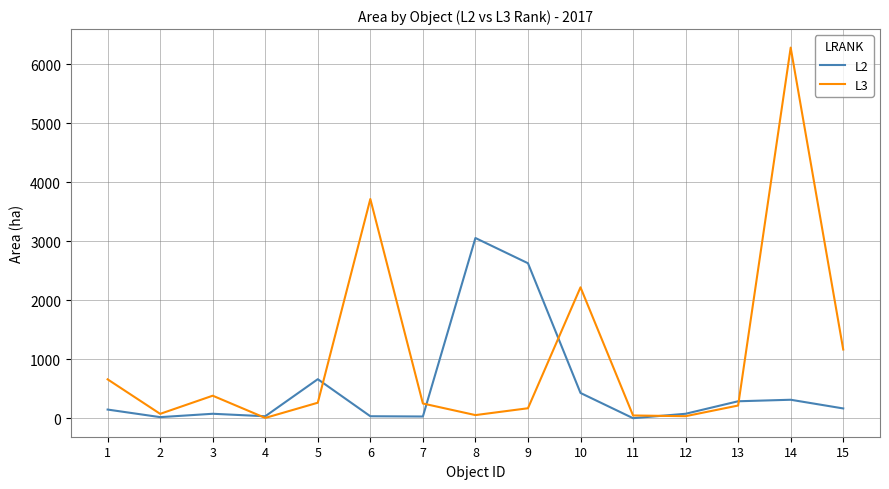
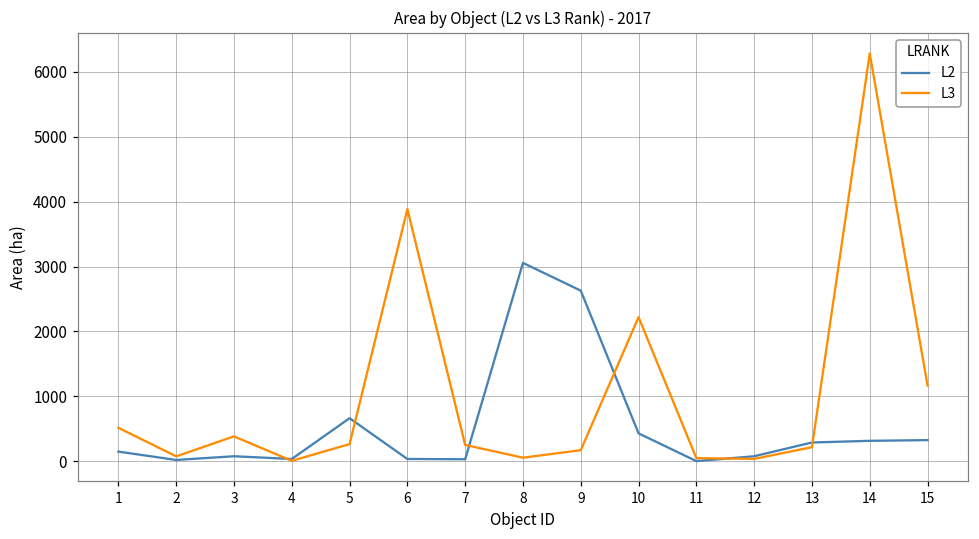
L3, 1: 700 -> 500
L3, 6: 3700 -> 3900
L2, 15: 200 -> 300
